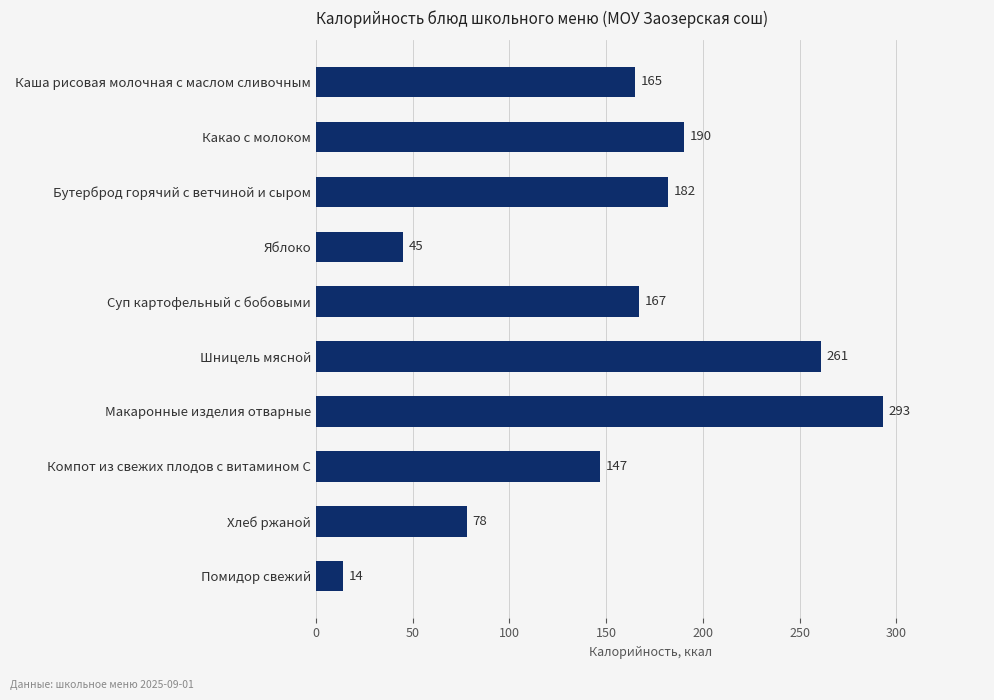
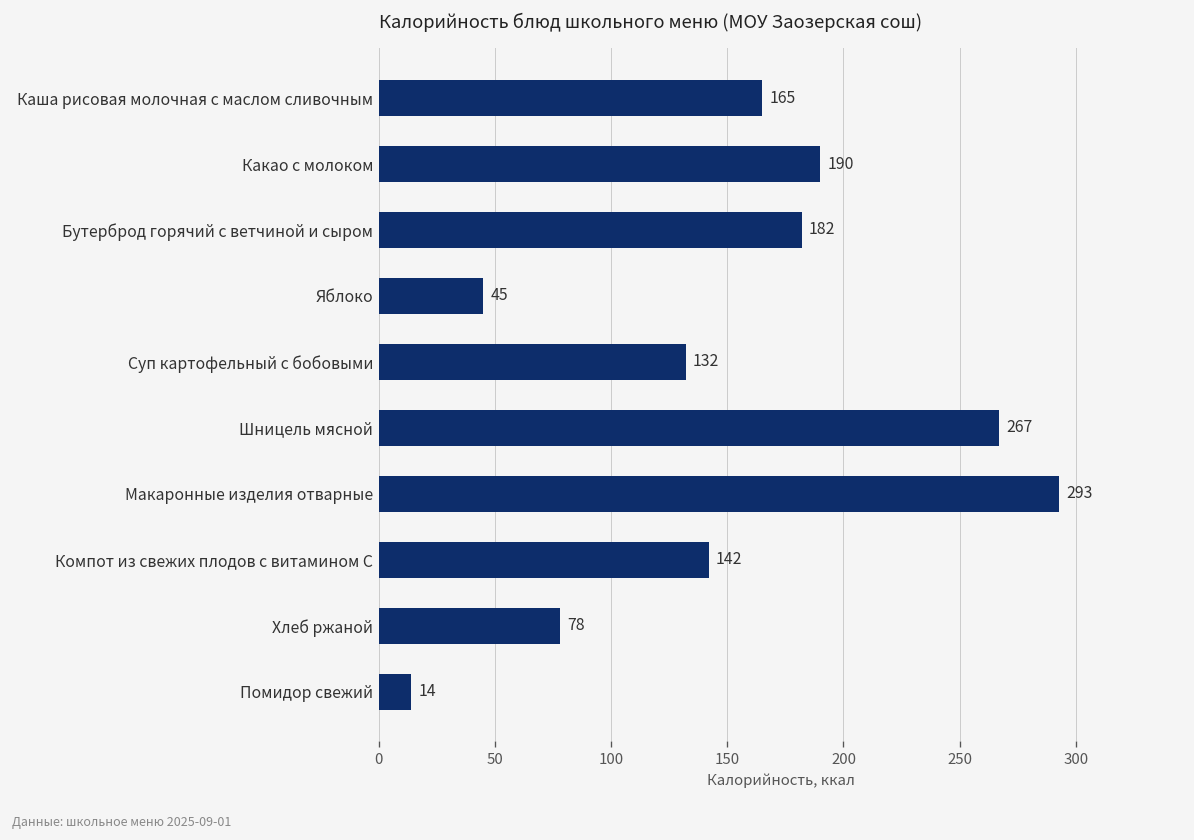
Суп картофельный с бобовыми: 167 -> 132
Шницель мясной: 261 -> 267
Компот из свежих плодов с витамином С: 147 -> 142
